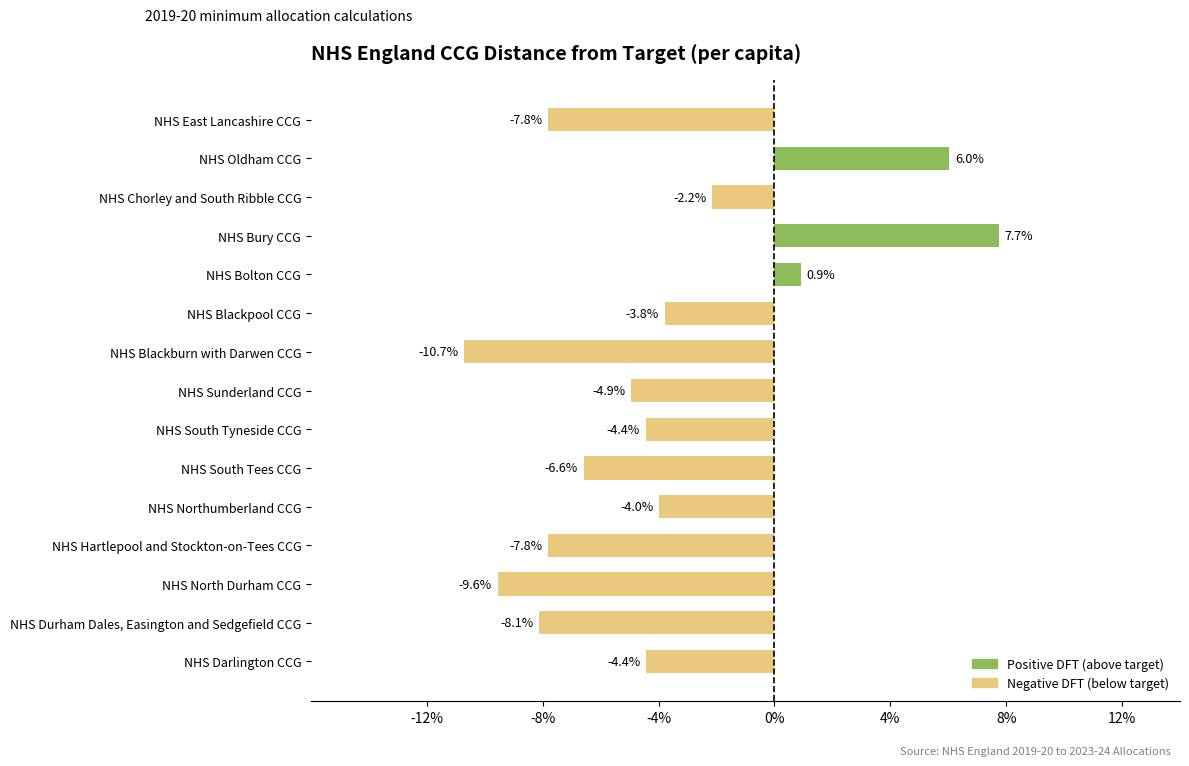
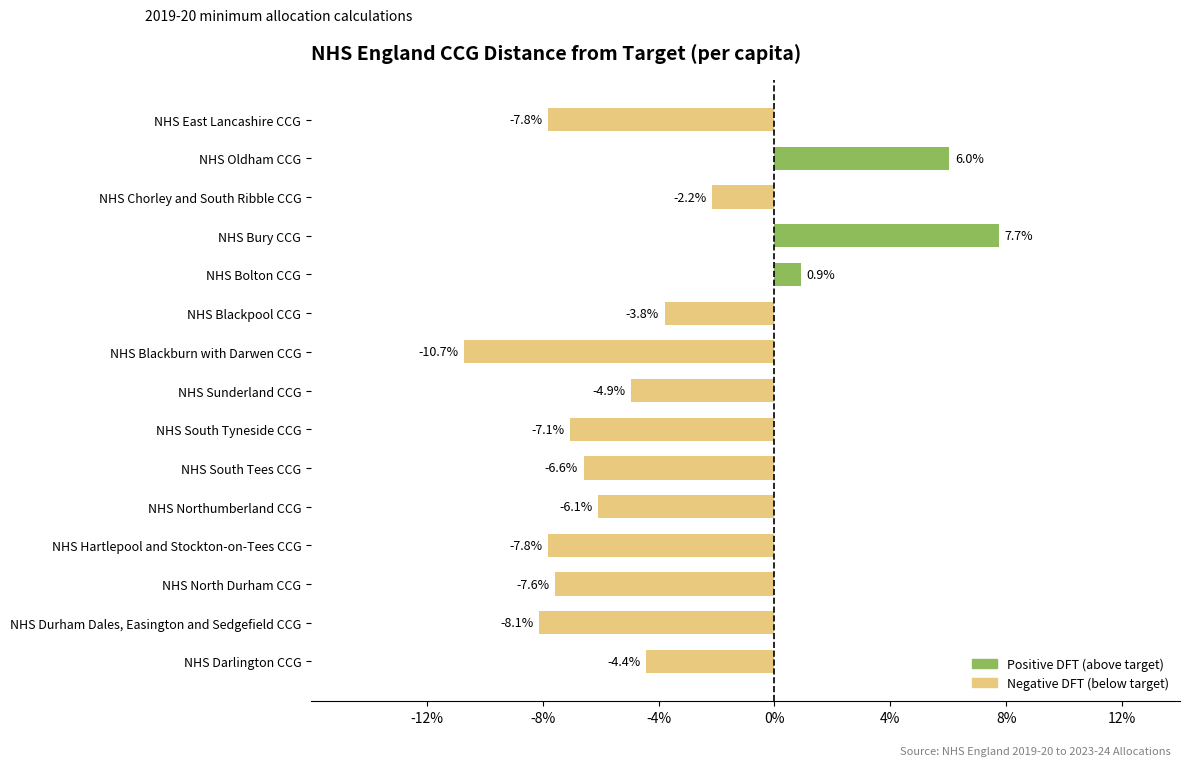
NHS South Tyneside CCG: -4.4% -> -7.1%
NHS Northumberland CCG: -4.0% -> -6.1%
NHS North Durham CCG: -9.6% -> -7.6%
